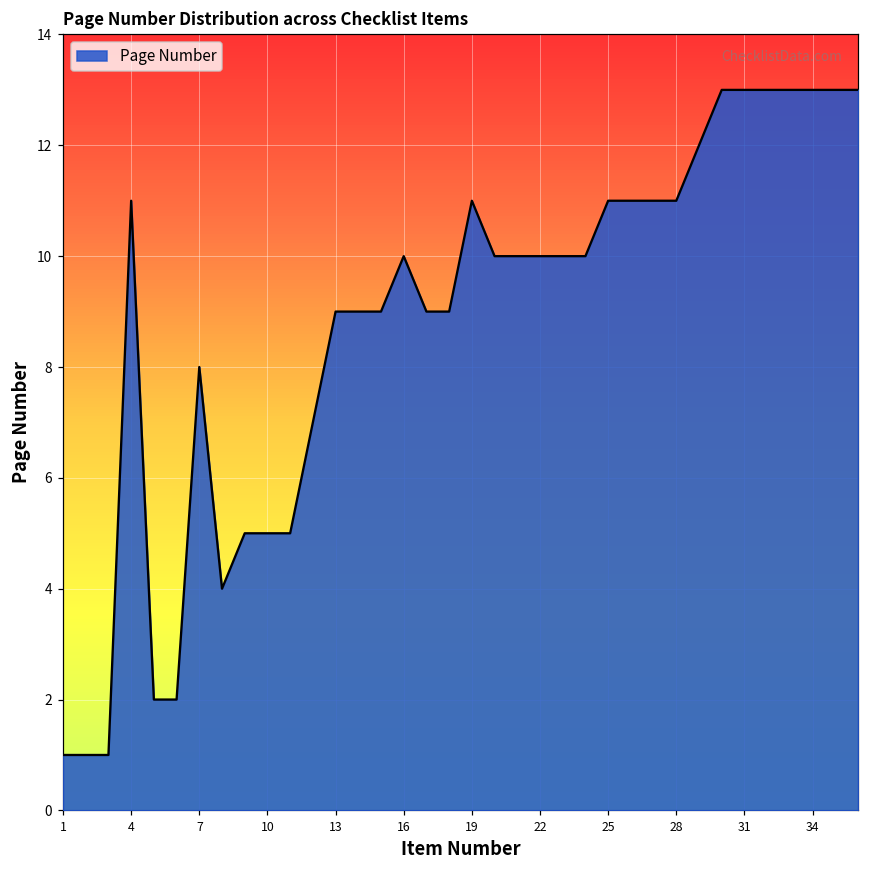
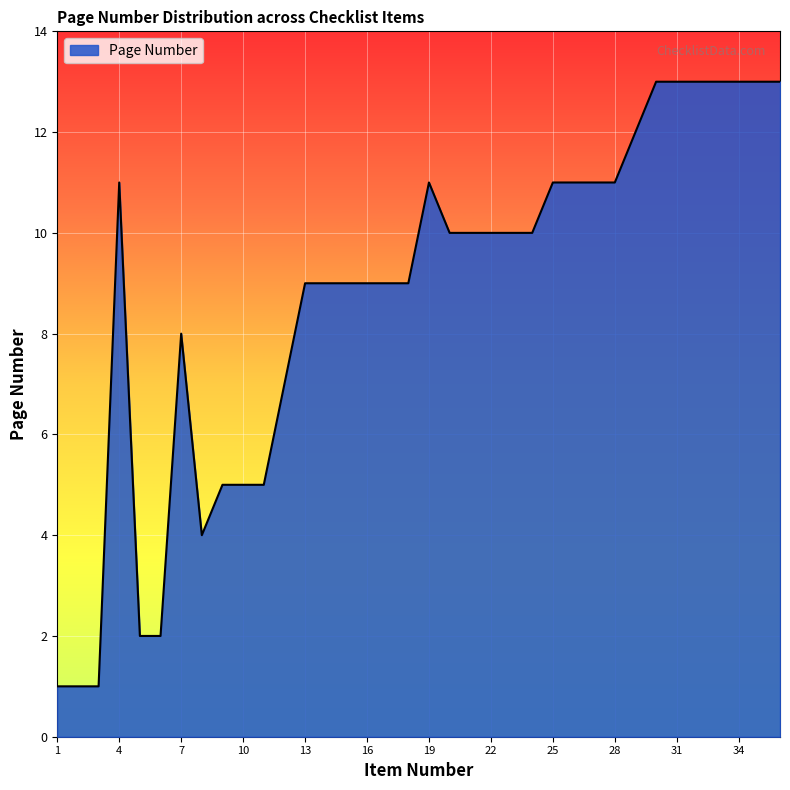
16: 10 -> 9
